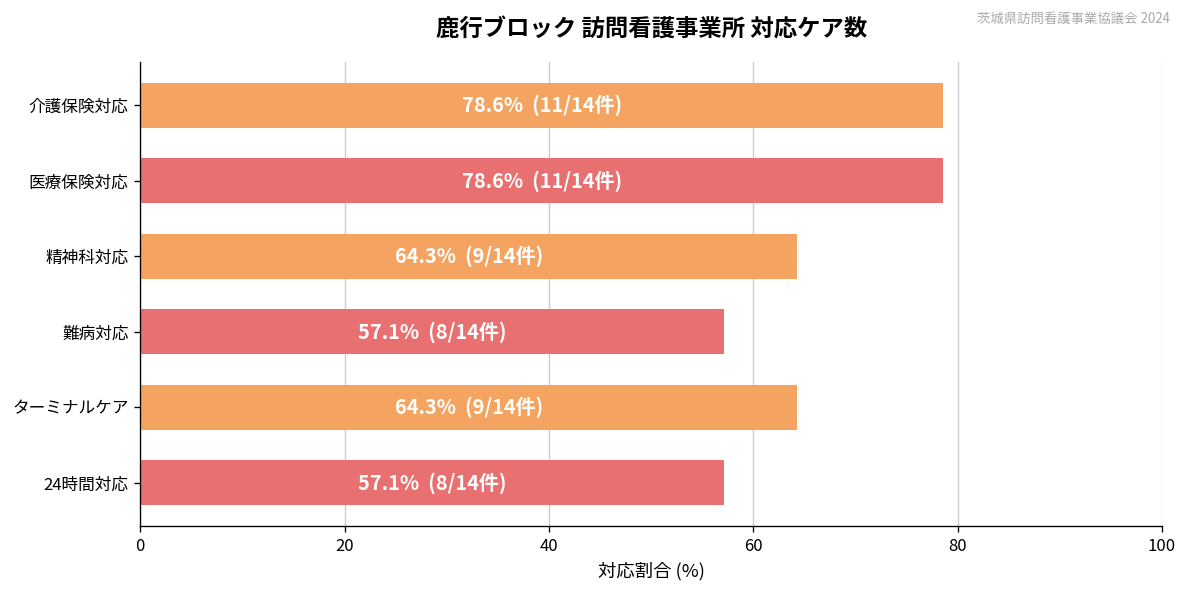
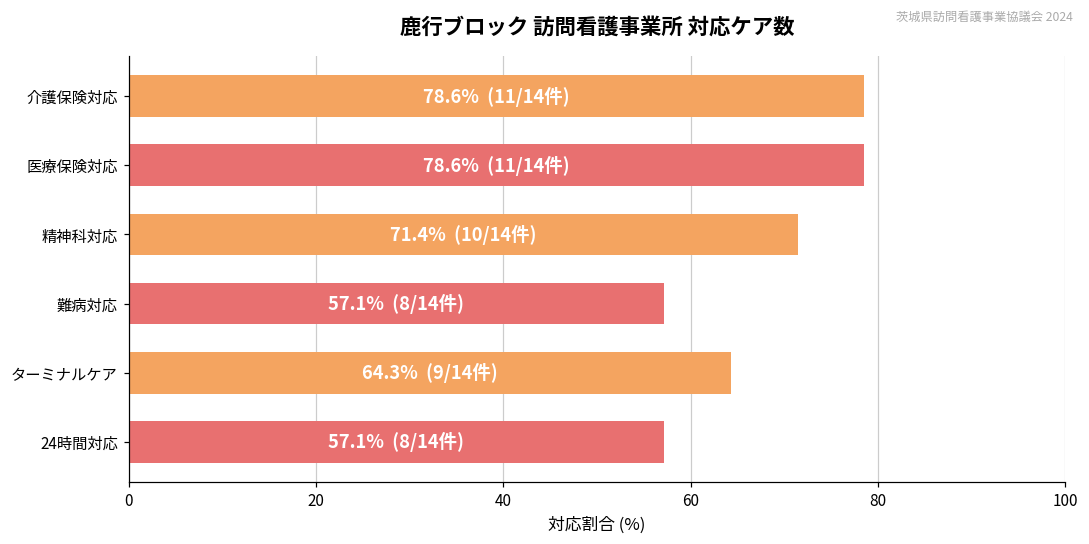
精神科対応: 64.3% (9/14件) -> 71.4% (10/14件)
